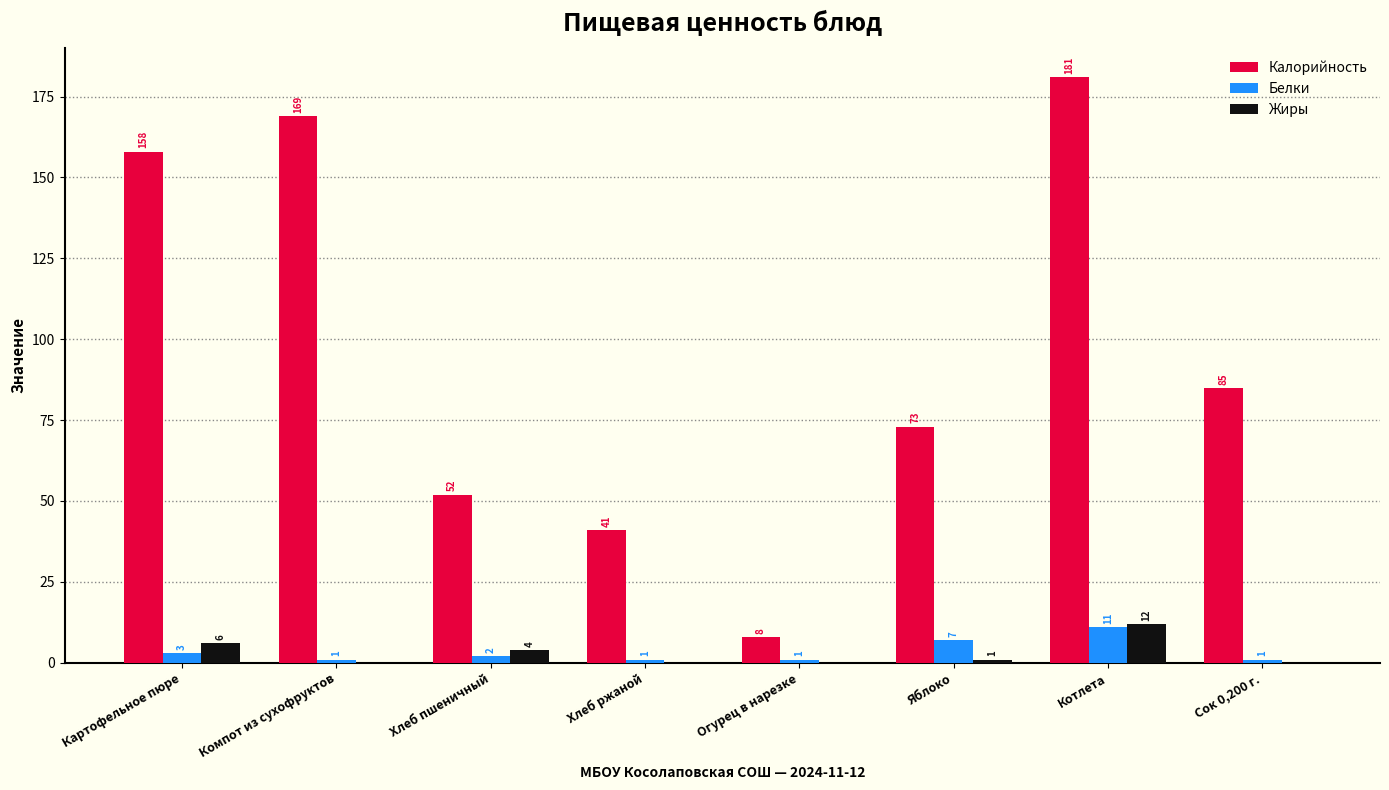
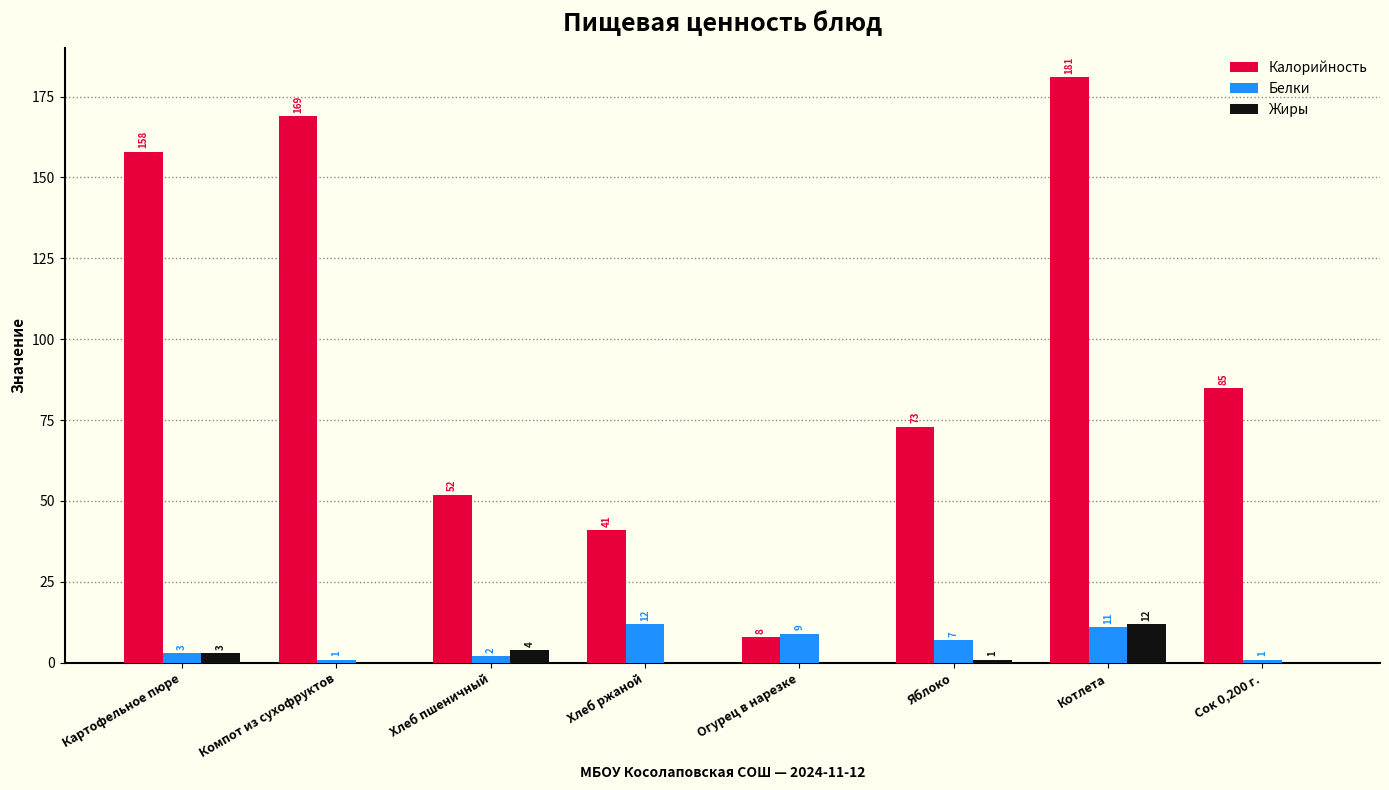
Жиры, Картофельное пюре: 6 -> 3
Белки, Хлеб ржаной: 1 -> 12
Белки, Огурец в нарезке: 1 -> 9
